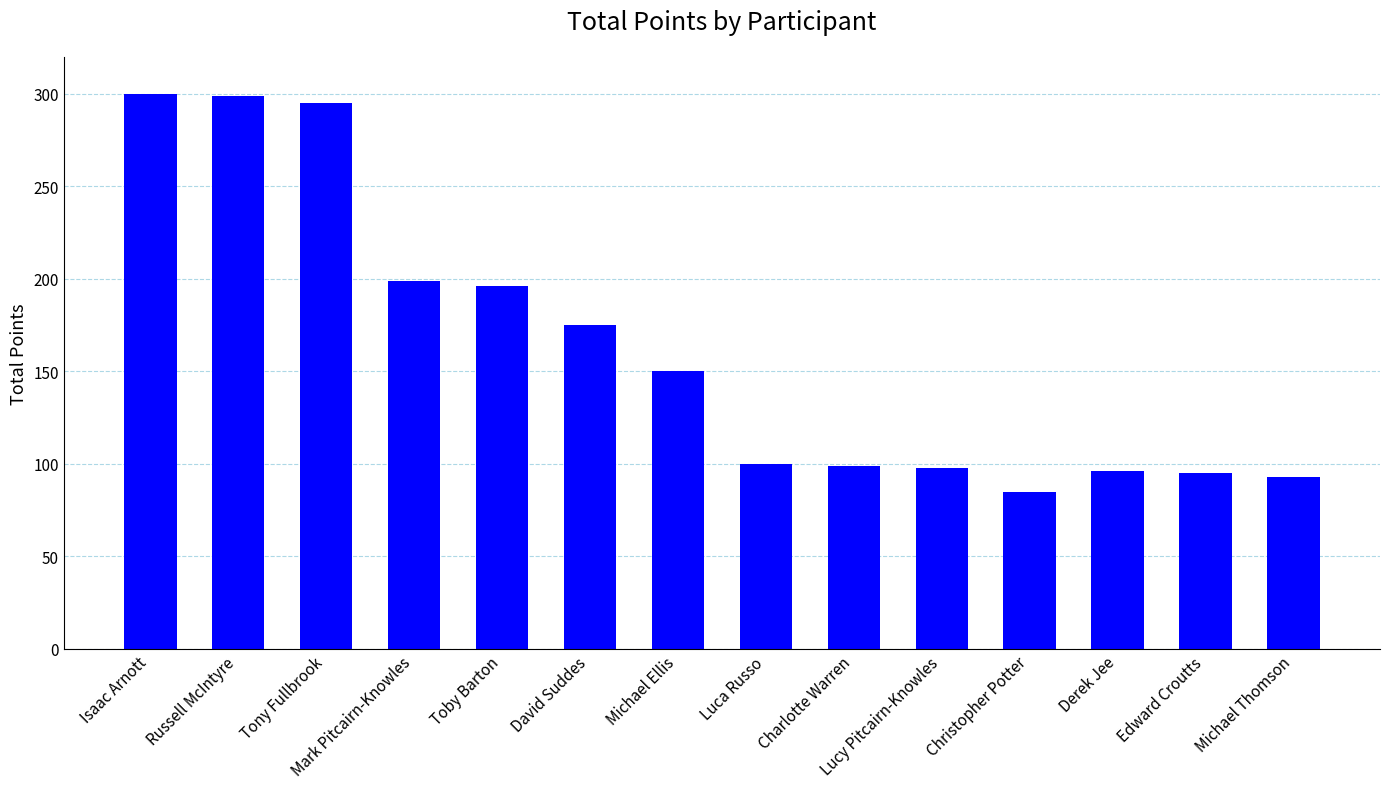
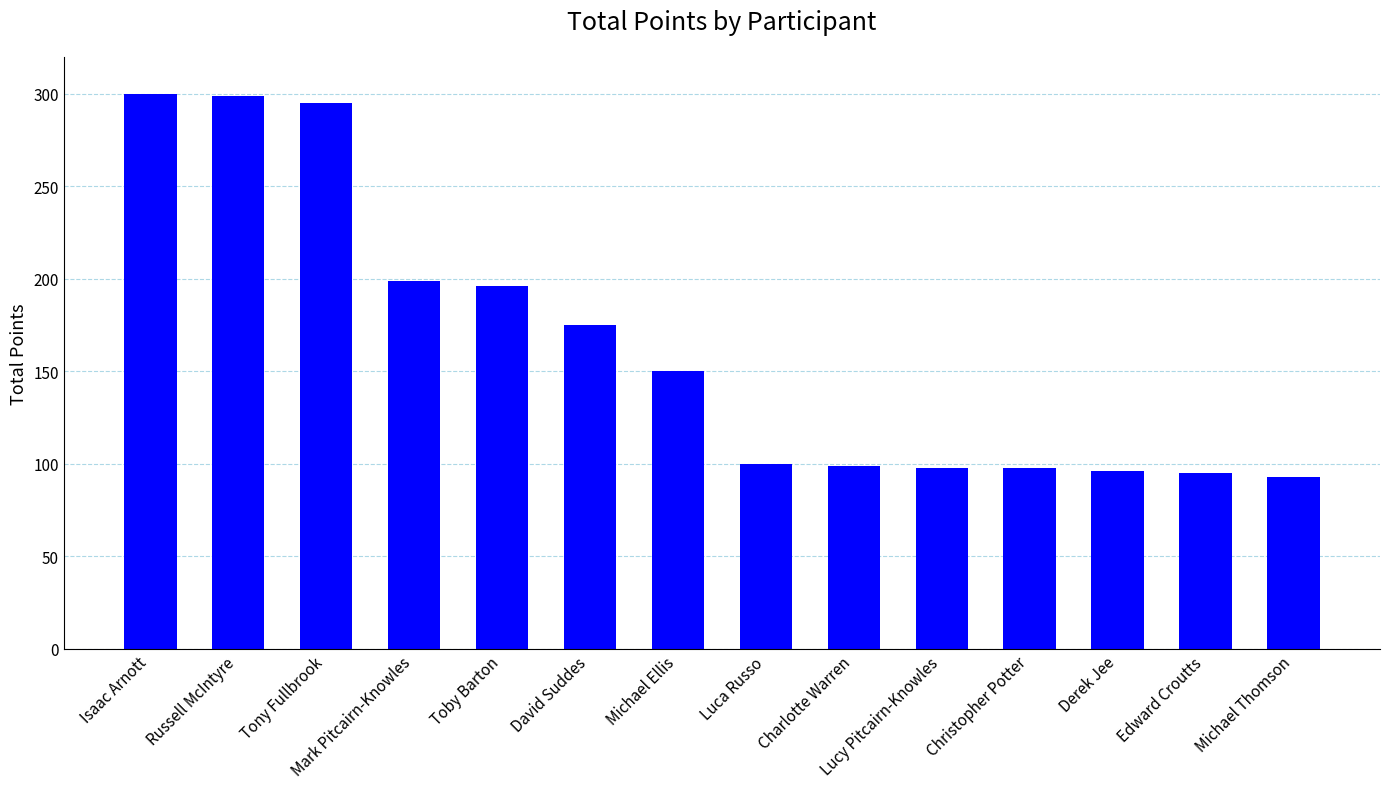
Christopher Potter: 85 -> 98
